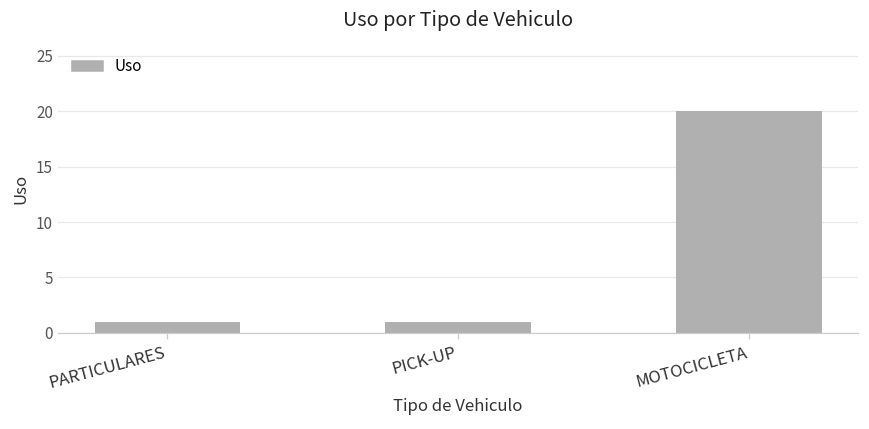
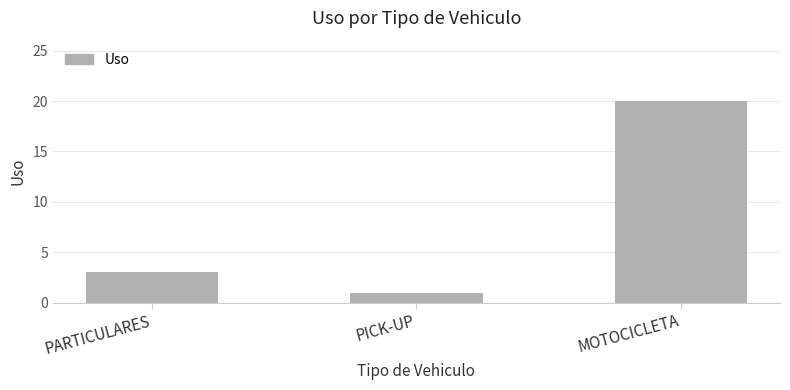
PARTICULARES: 1 -> 3
